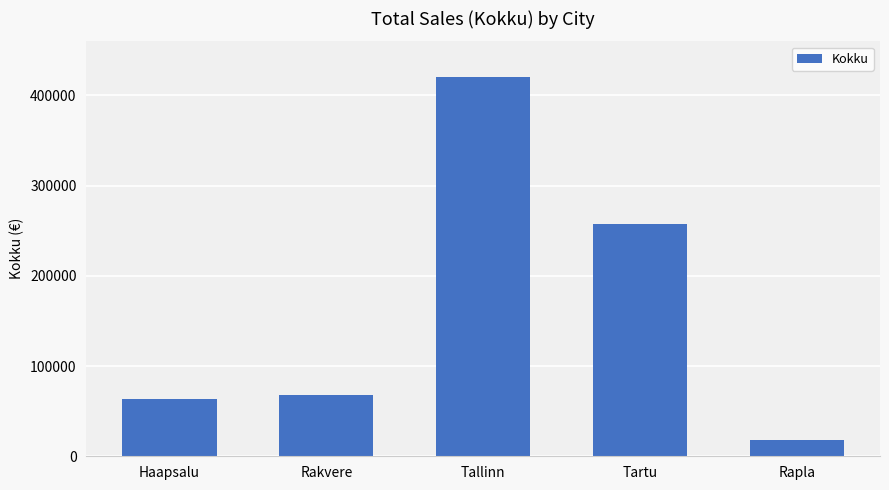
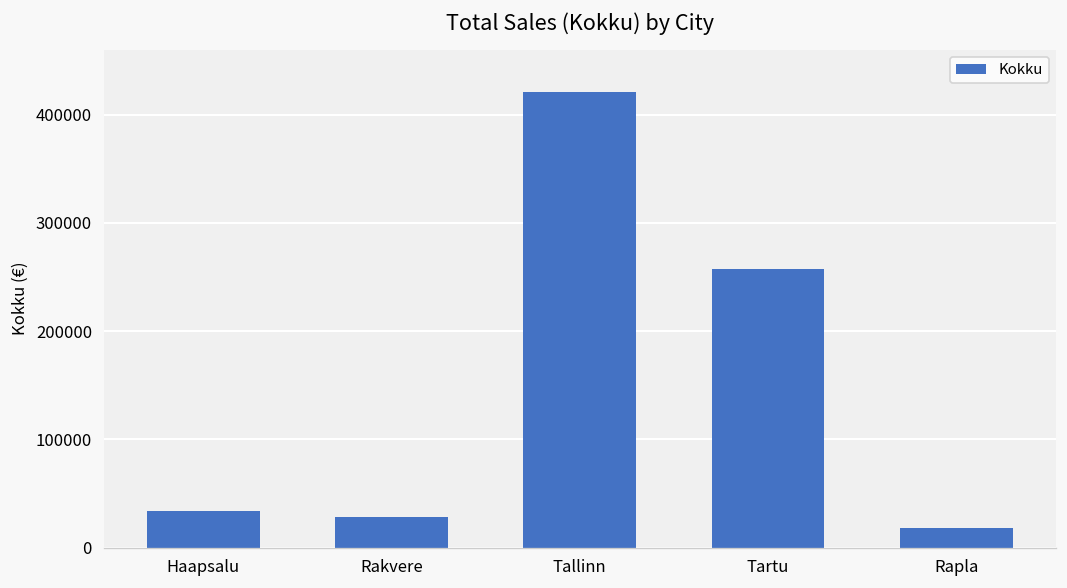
Haapsalu: 60000 -> 30000
Rakvere: 70000 -> 30000
